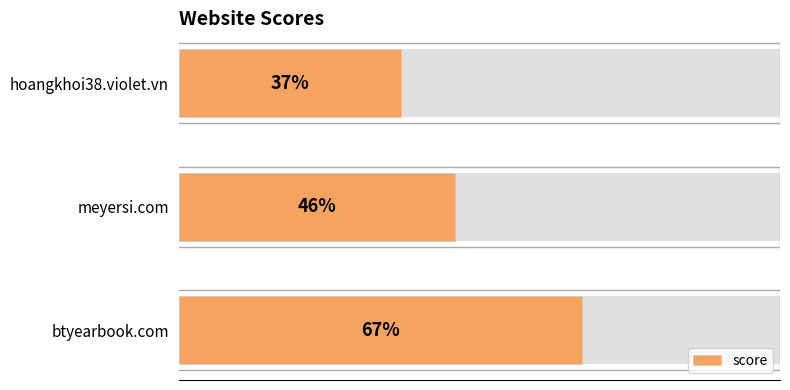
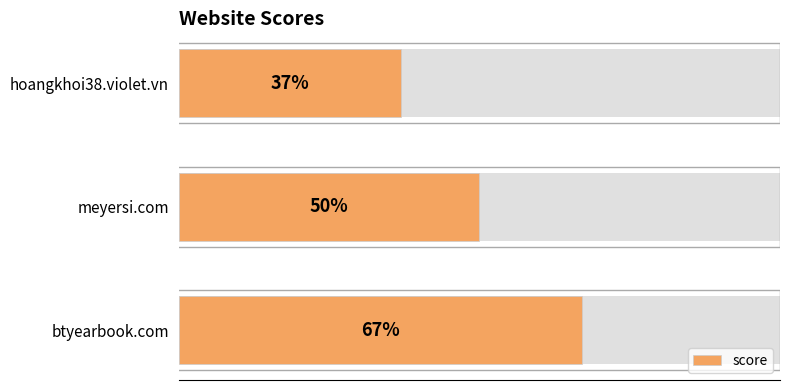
score, meyersi.com: 46% -> 50%
